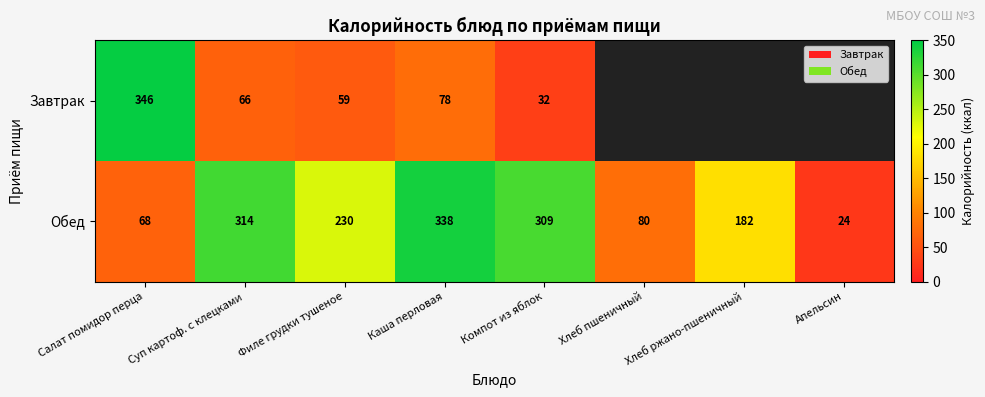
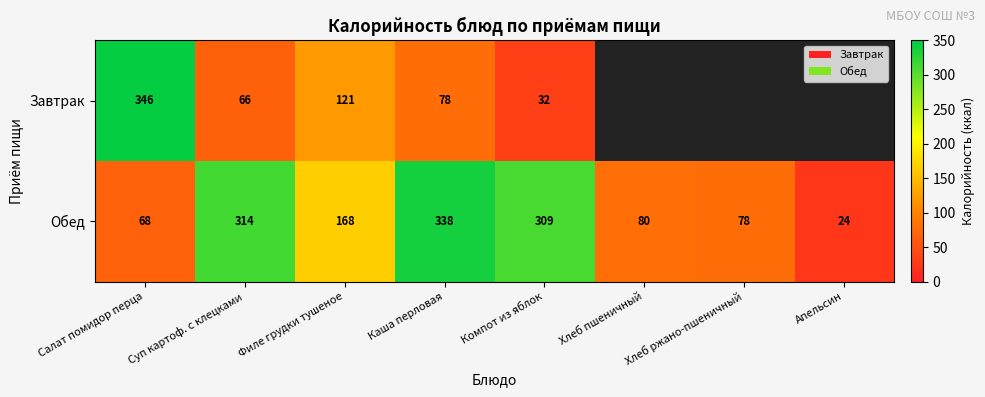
Завтрак, Филе грудки тушеное: 59 -> 121
Обед, Филе грудки тушеное: 230 -> 168
Обед, Хлеб ржано-пшеничный: 182 -> 78
